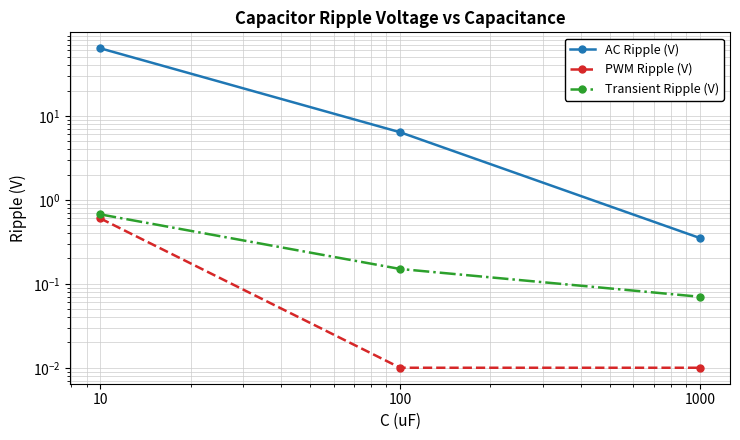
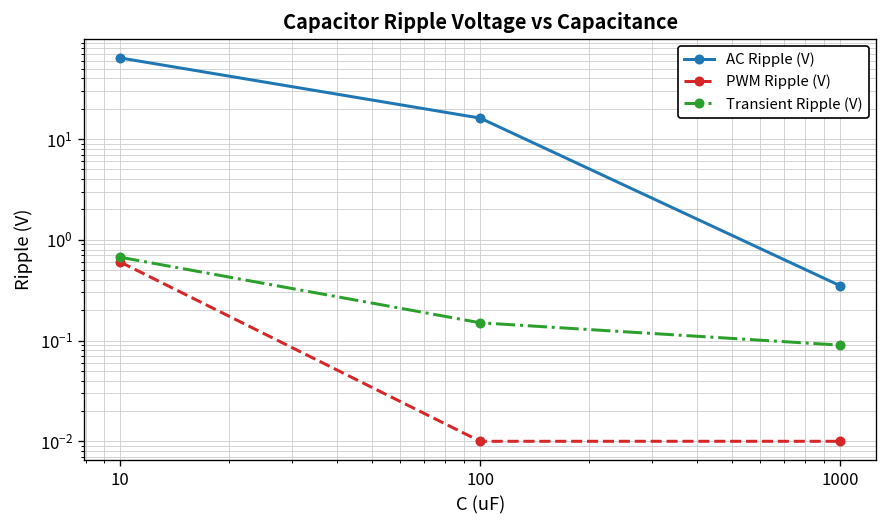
AC Ripple (V), 100: 6 -> 16
Transient Ripple (V), 1000: 0.07 -> 0.09
